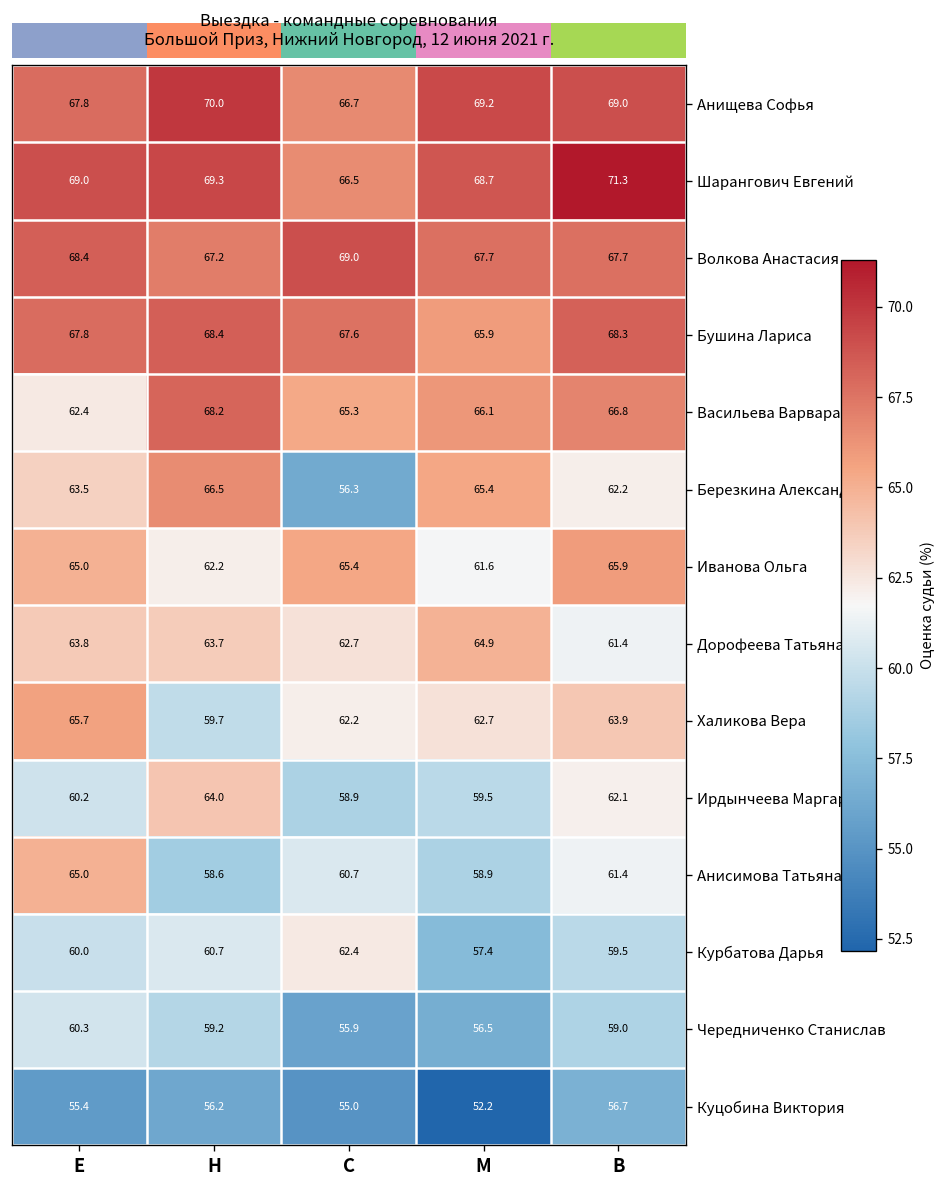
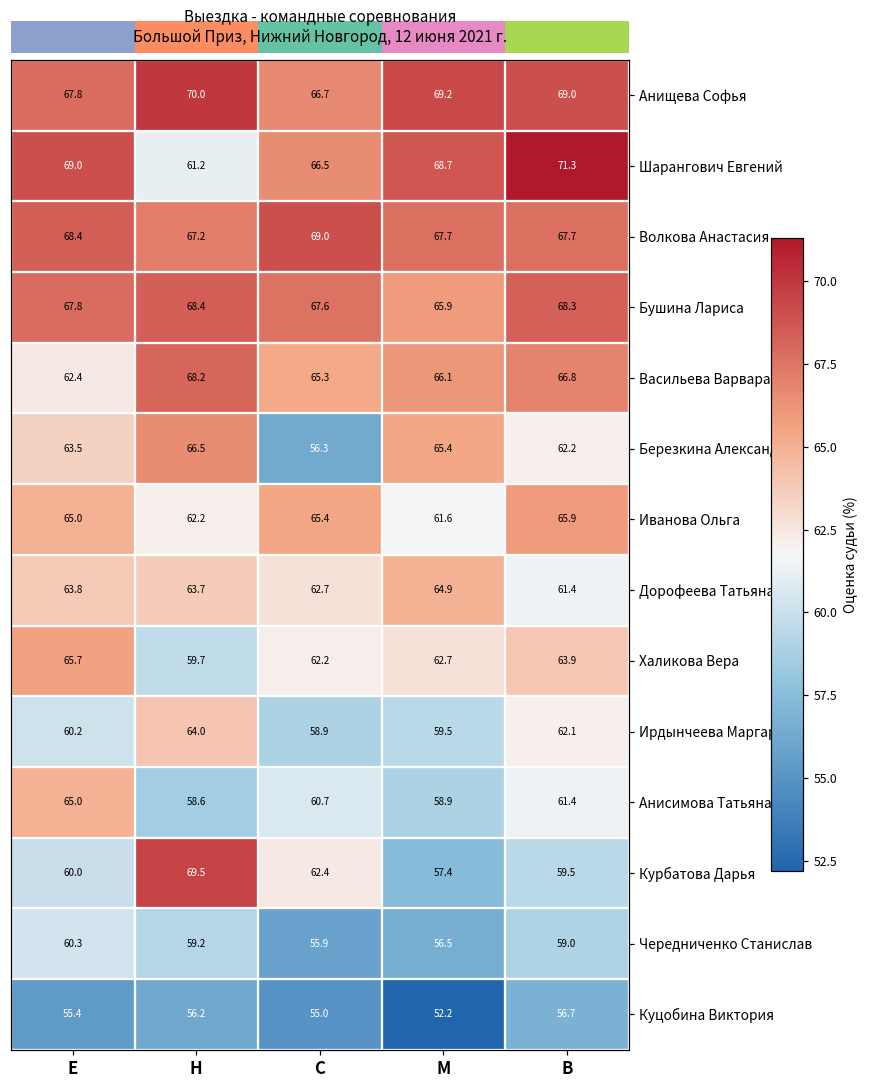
Шарангович Евгений, H: 69.3 -> 61.2
Курбатова Дарья, H: 60.7 -> 69.5
